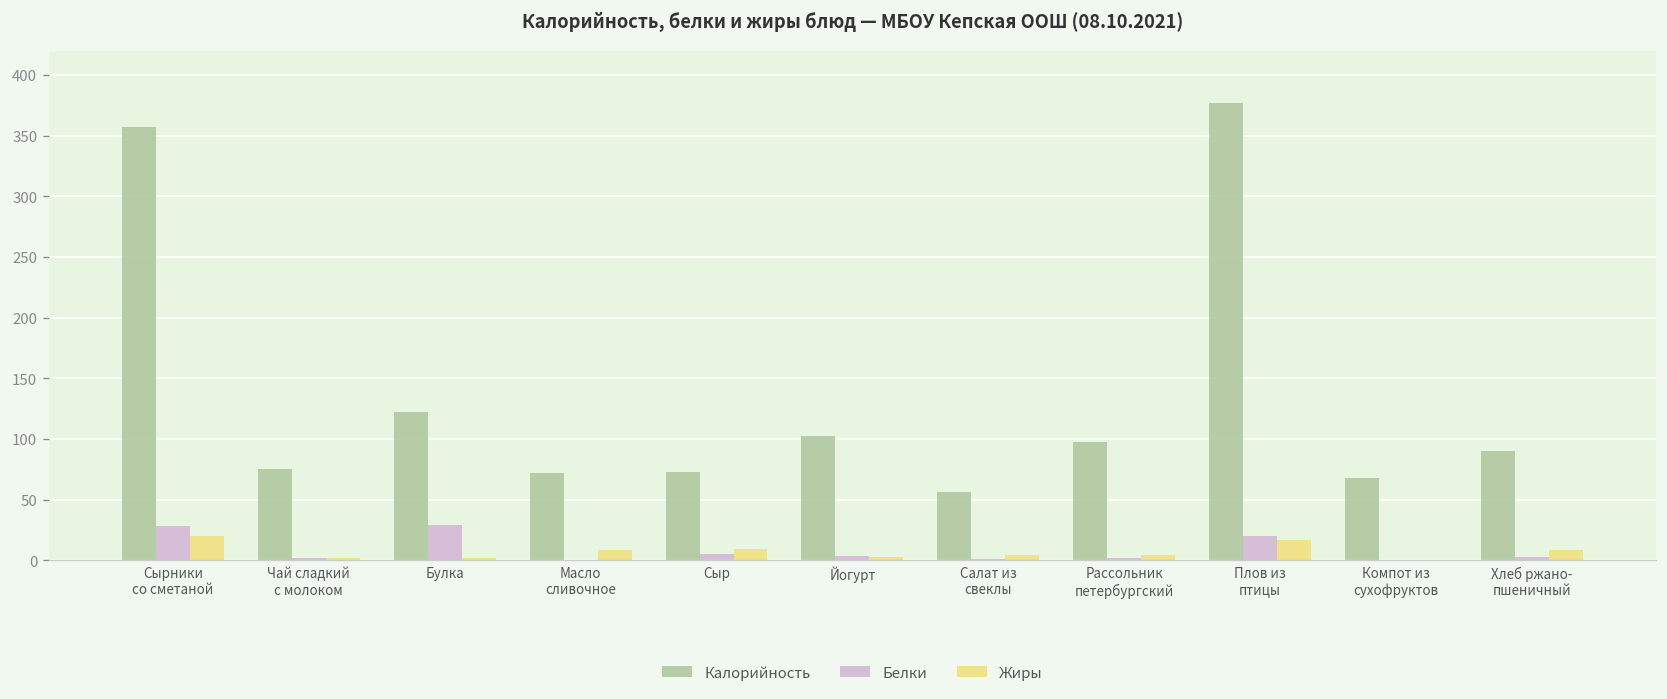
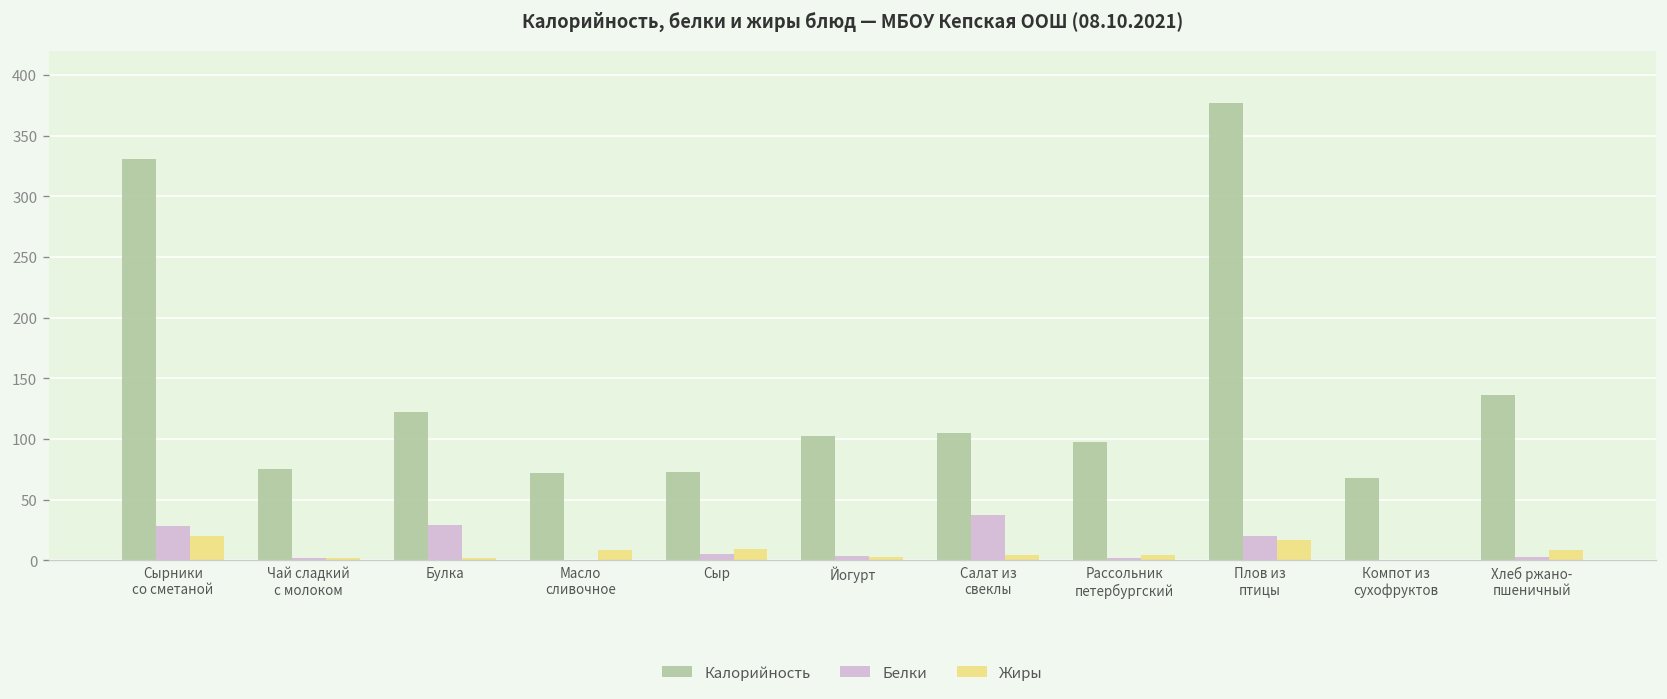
Калорийность, Сырники со сметаной: 357 -> 331
Калорийность, Салат из свеклы: 56 -> 105
Белки, Салат из свеклы: 1 -> 37
Калорийность, Хлеб ржано- пшеничный: 90 -> 136
